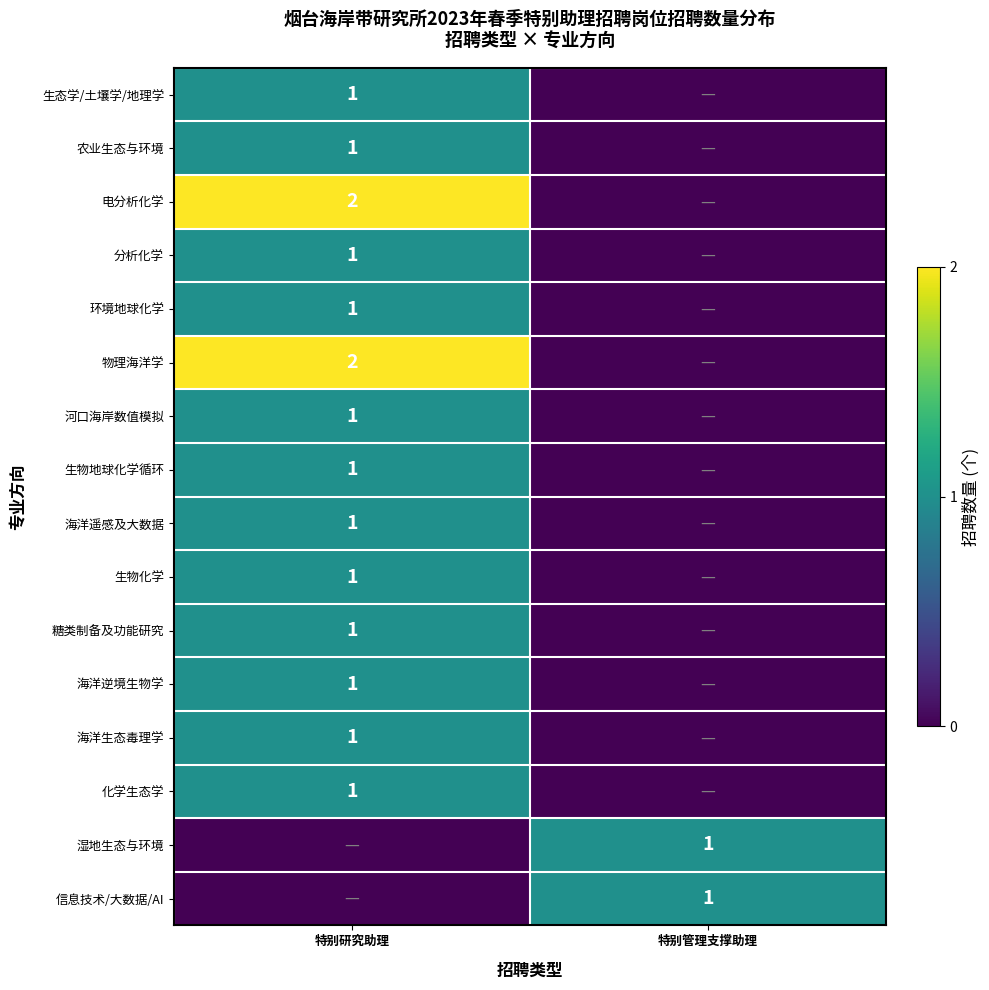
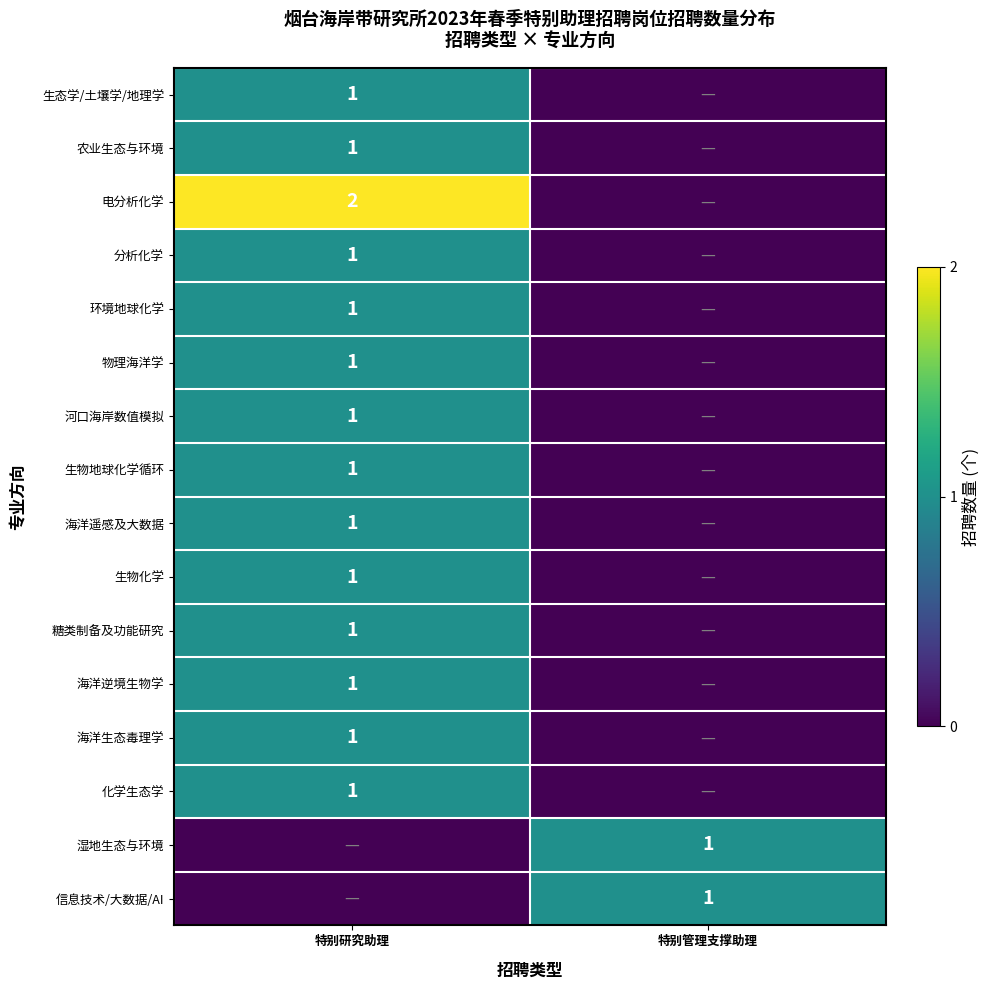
物理海洋学, 特别研究助理: 2 -> 1
